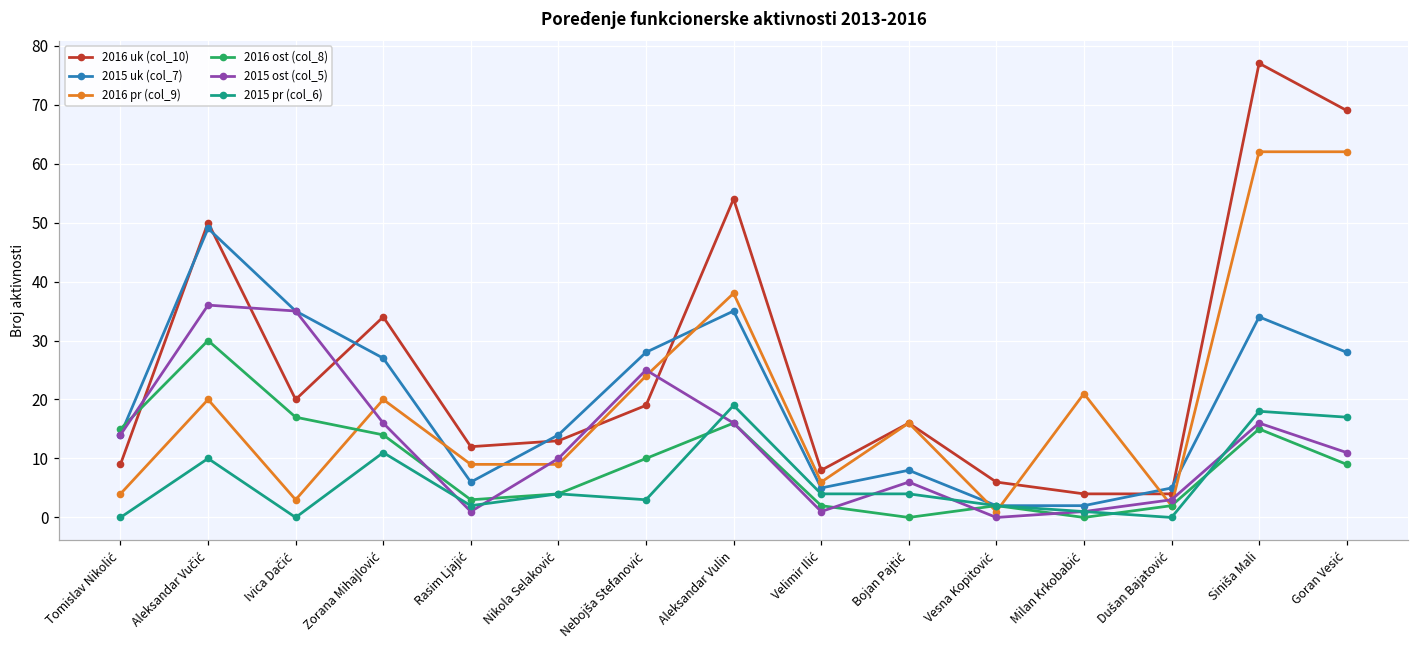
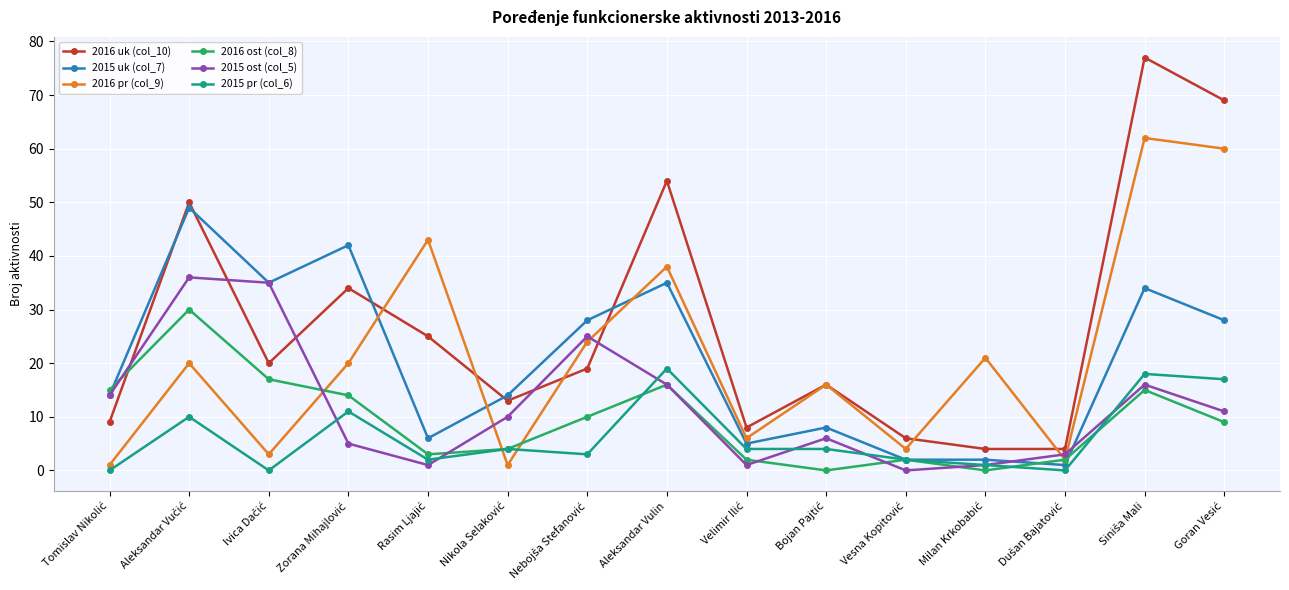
2016 pr (col_9), Tomislav Nikolić: 4 -> 1
2015 uk (col_7), Zorana Mihajlović: 27 -> 42
2015 ost (col_5), Zorana Mihajlović: 16 -> 5
2016 uk (col_10), Rasim Ljajić: 12 -> 25
2016 pr (col_9), Rasim Ljajić: 9 -> 43
2016 pr (col_9), Nikola Selaković: 9 -> 1
2016 pr (col_9), Vesna Kopitović: 1 -> 4
2015 uk (col_7), Dušan Bajatović: 5 -> 1
2016 pr (col_9), Goran Vesić: 62 -> 60
